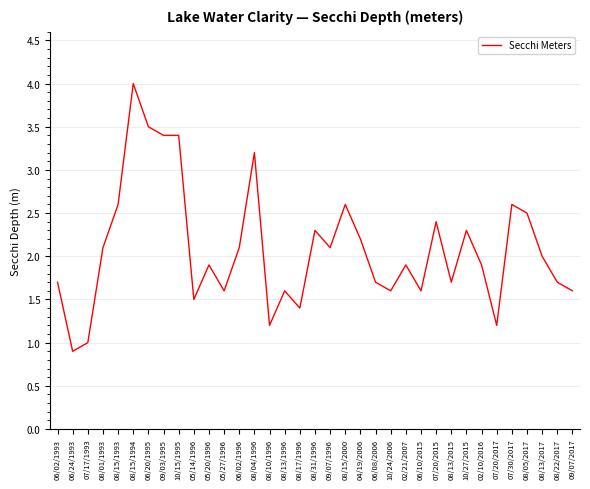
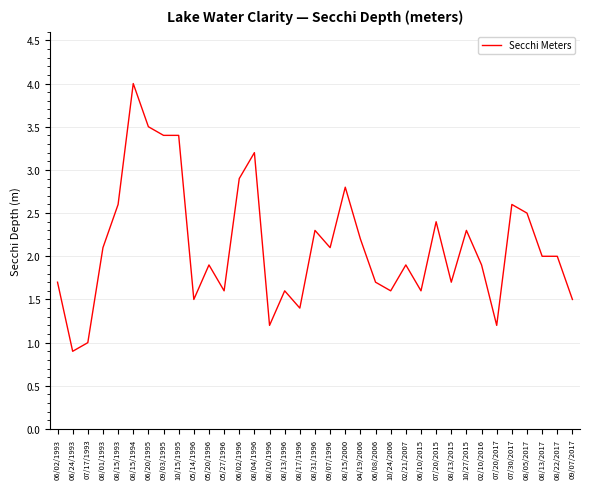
06/02/1996: 2.1 -> 2.9
08/15/2000: 2.6 -> 2.8
08/22/2017: 1.7 -> 2.0
09/07/2017: 1.6 -> 1.5
